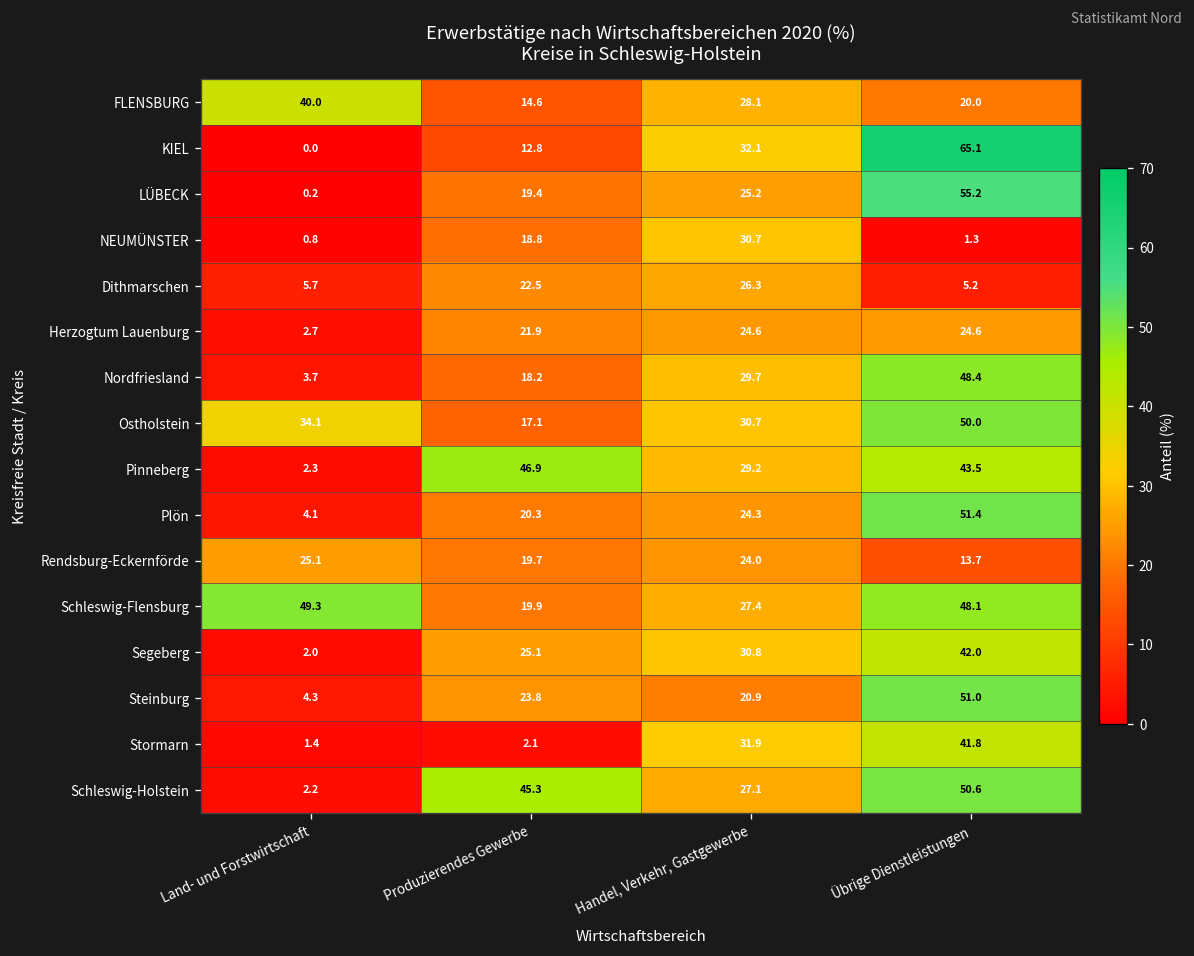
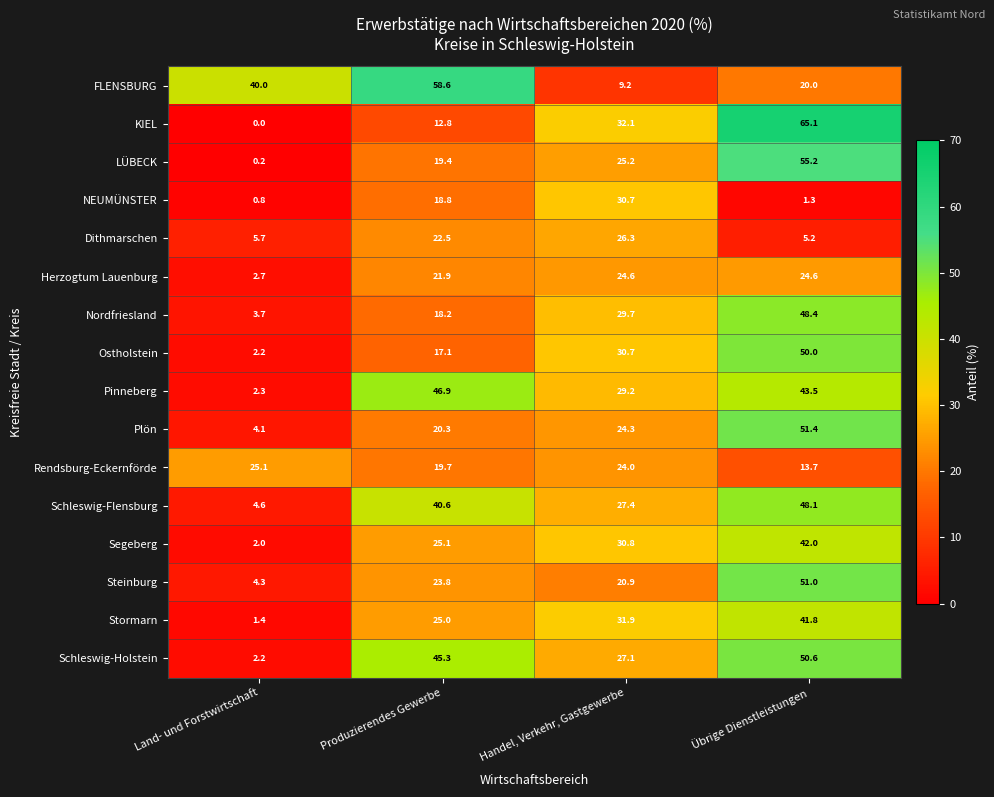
FLENSBURG, Produzierendes Gewerbe: 14.6 -> 58.6
FLENSBURG, Handel, Verkehr, Gastgewerbe: 28.1 -> 9.2
Ostholstein, Land- und Forstwirtschaft: 34.1 -> 2.2
Schleswig-Flensburg, Land- und Forstwirtschaft: 49.3 -> 4.6
Schleswig-Flensburg, Produzierendes Gewerbe: 19.9 -> 40.6
Stormarn, Produzierendes Gewerbe: 2.1 -> 25.0
